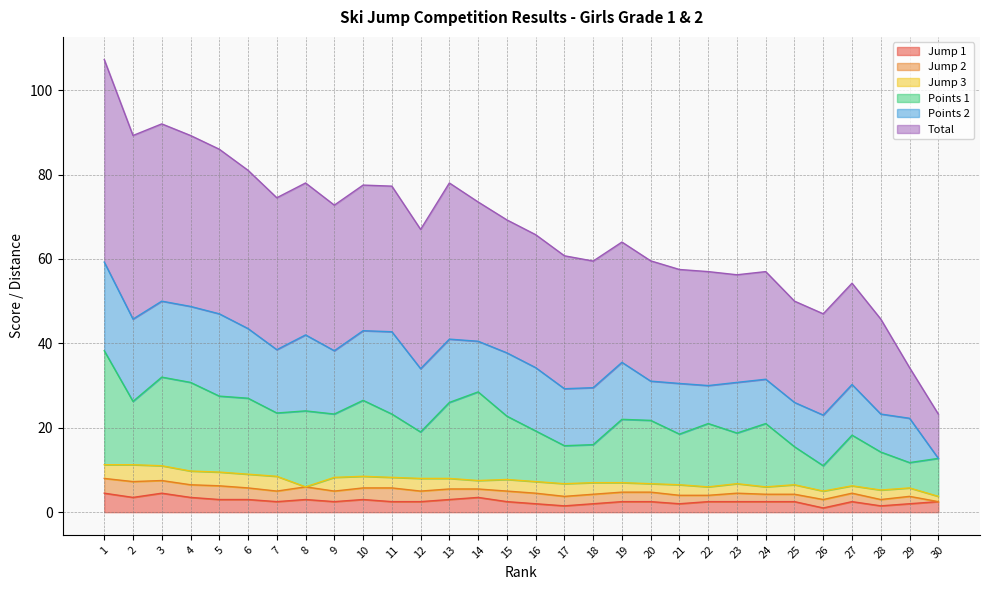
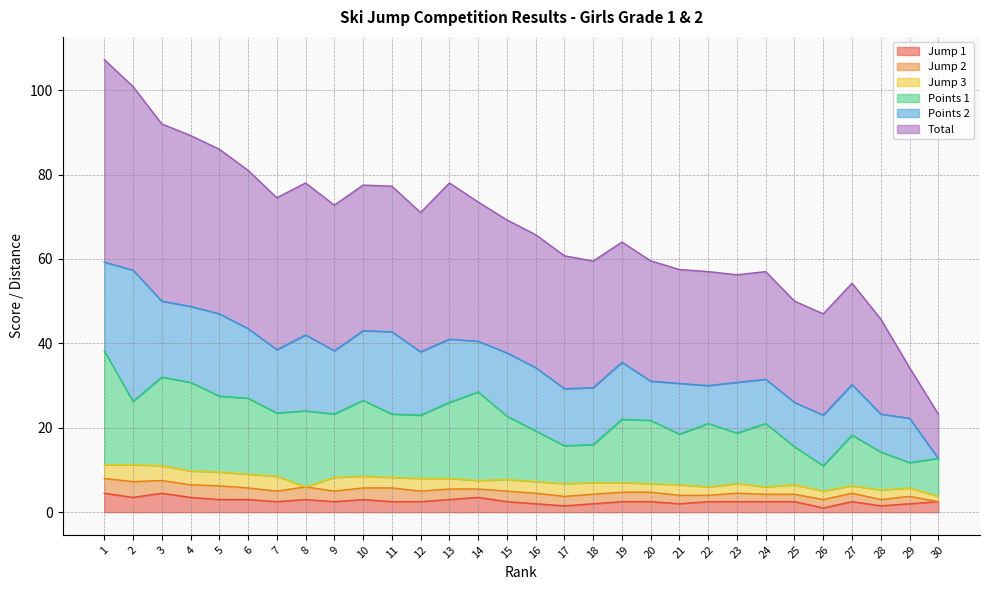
Points 2, 2: 20 -> 31
Points 1, 12: 11 -> 15
